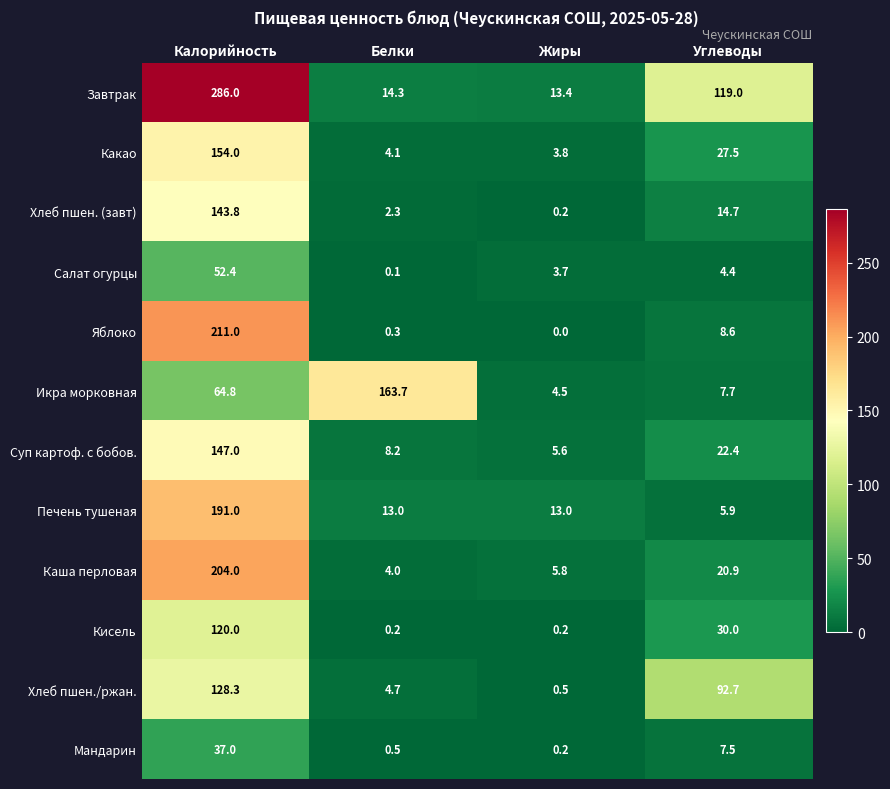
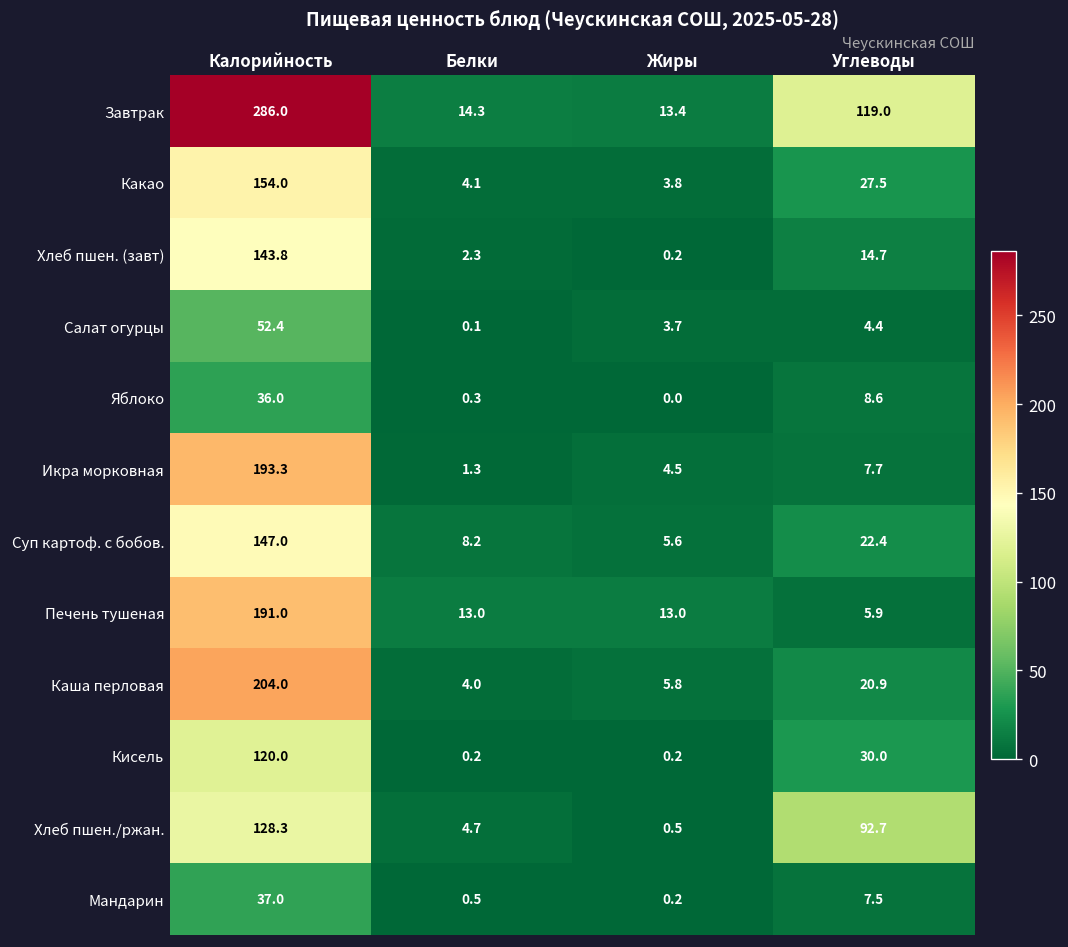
Яблоко, Калорийность: 211.0 -> 36.0
Икра морковная, Калорийность: 64.8 -> 193.3
Икра морковная, Белки: 163.7 -> 1.3
